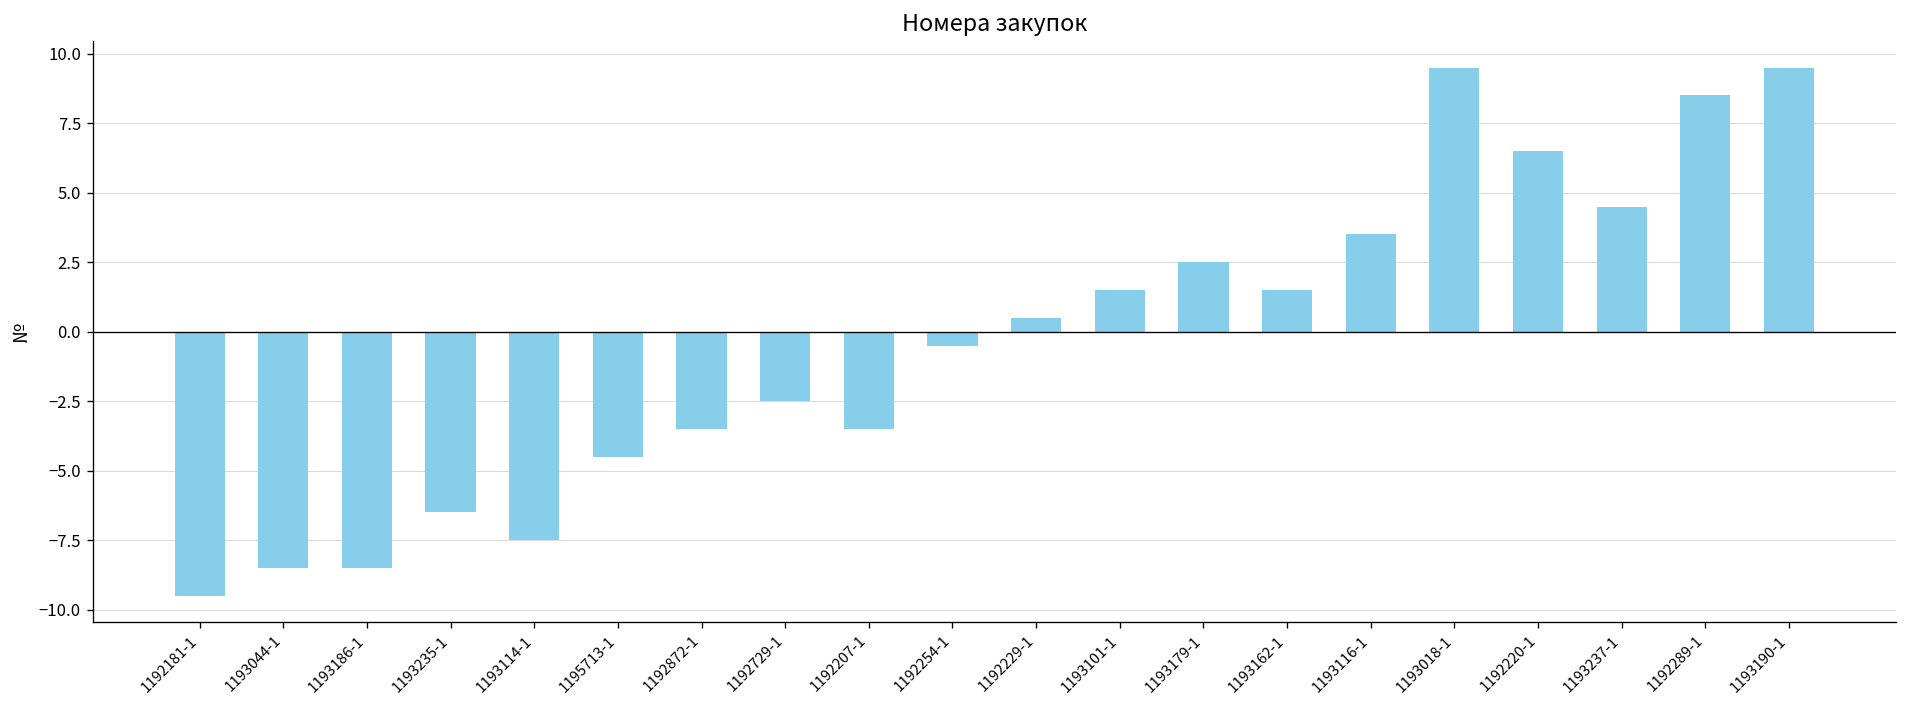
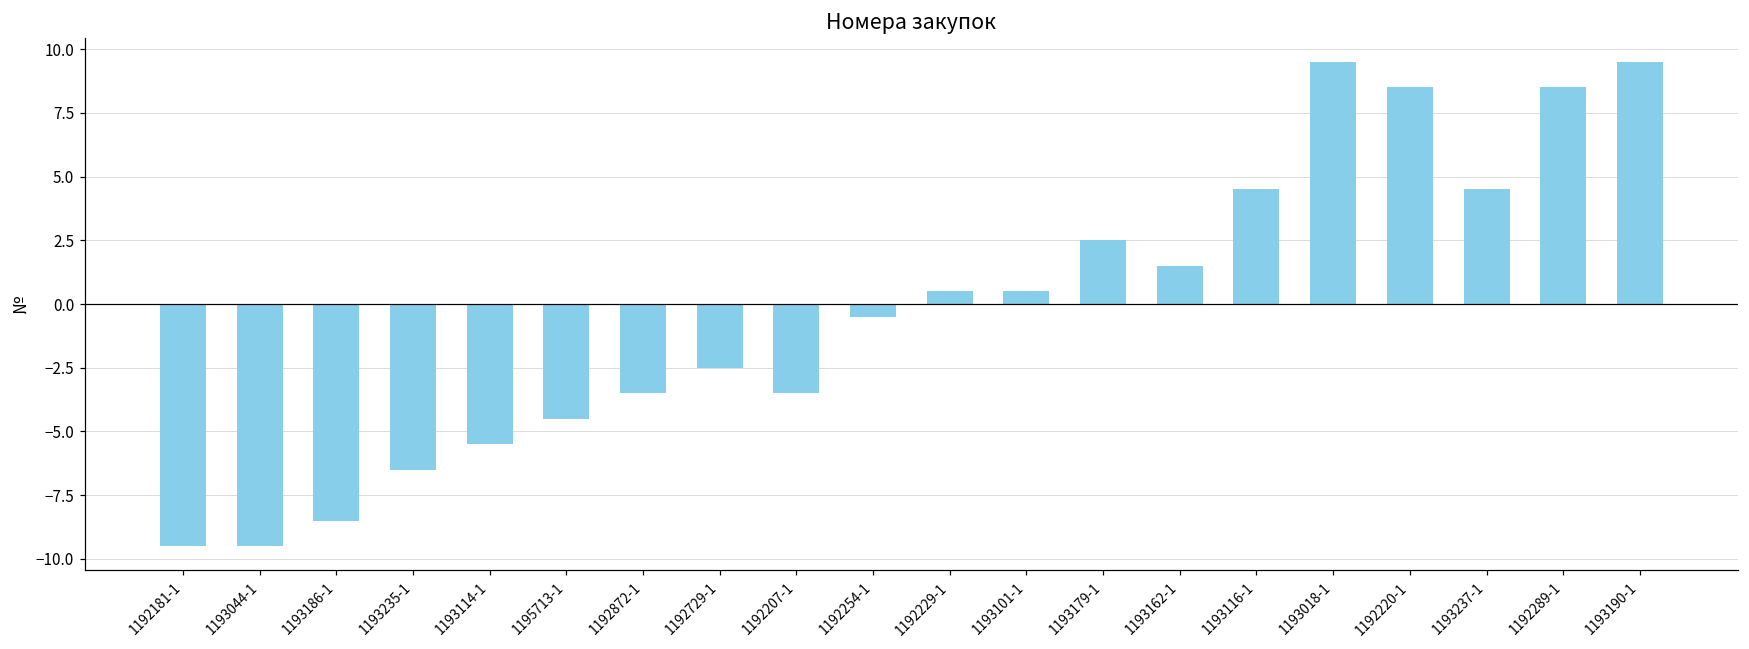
1193044-1: -8.5 -> -9.5
1193114-1: -7.5 -> -5.5
1193101-1: 1.5 -> 0.5
1193116-1: 3.5 -> 4.5
1192220-1: 6.5 -> 8.5
